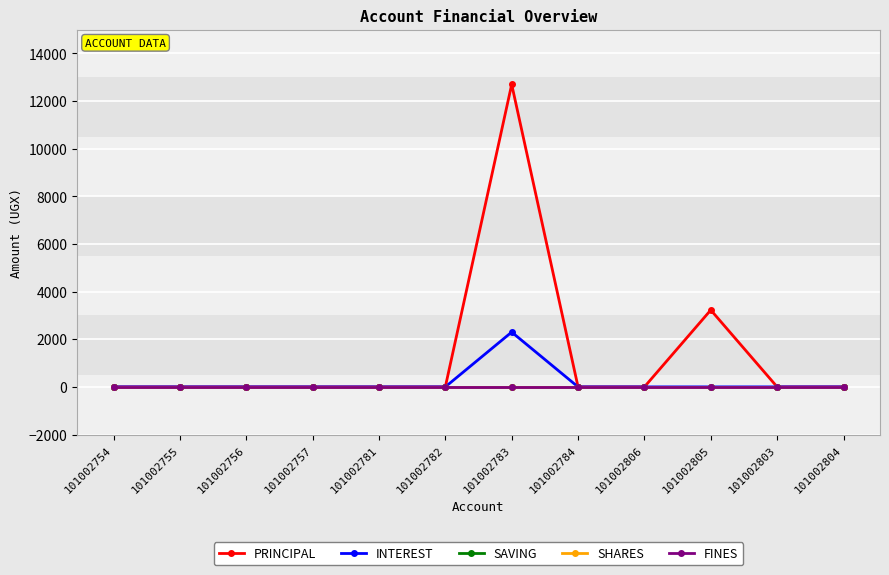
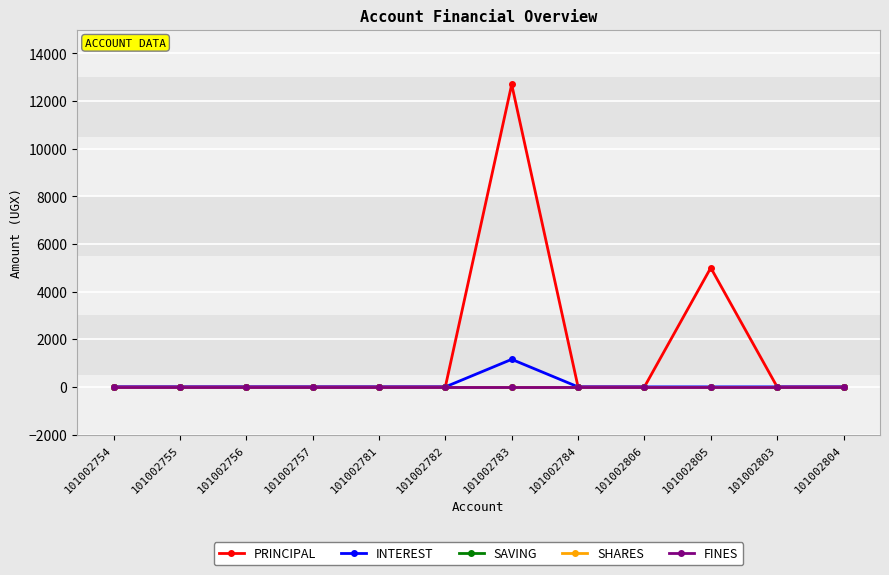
INTEREST, 101002783: 2300 -> 1200
PRINCIPAL, 101002805: 3200 -> 5000
